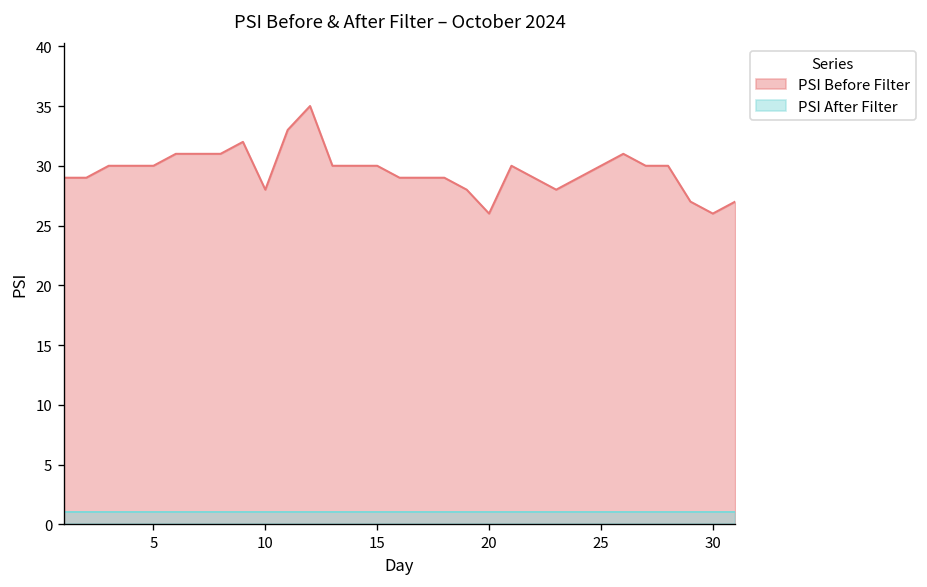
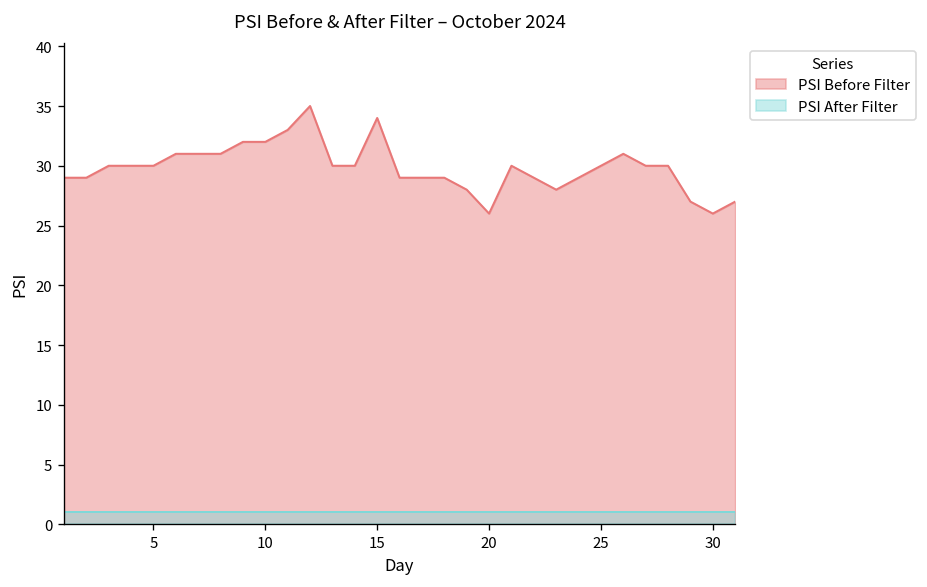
PSI Before Filter, 10: 28 -> 32
PSI Before Filter, 15: 30 -> 34
